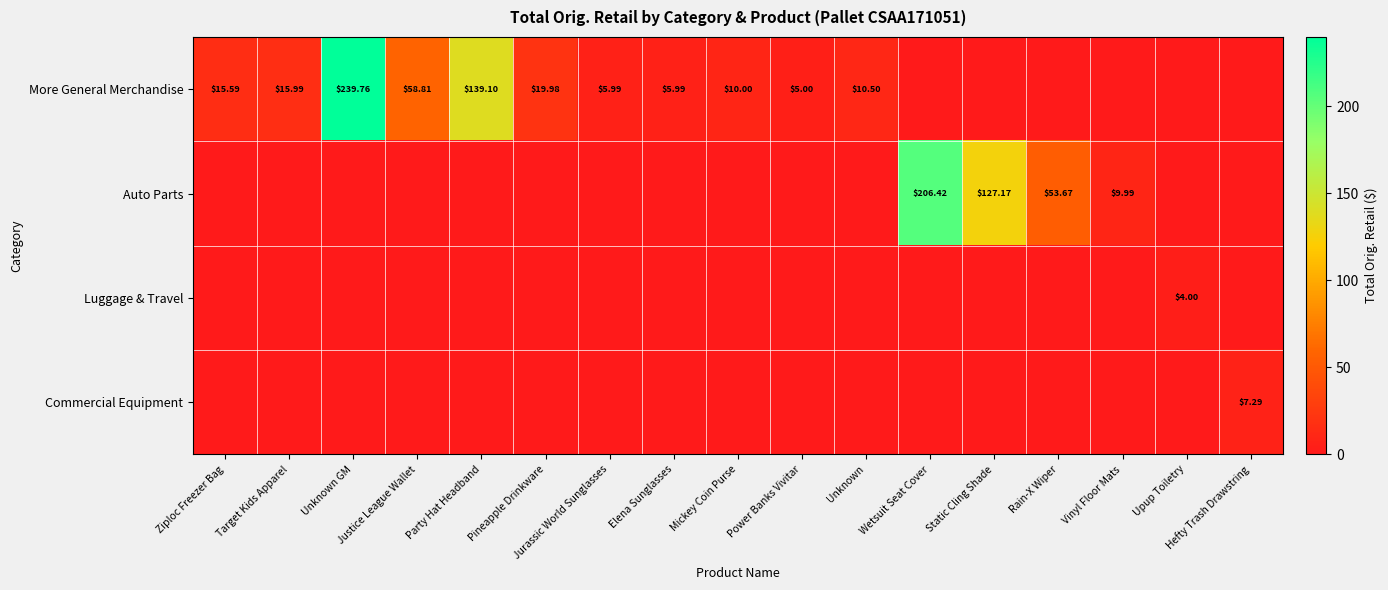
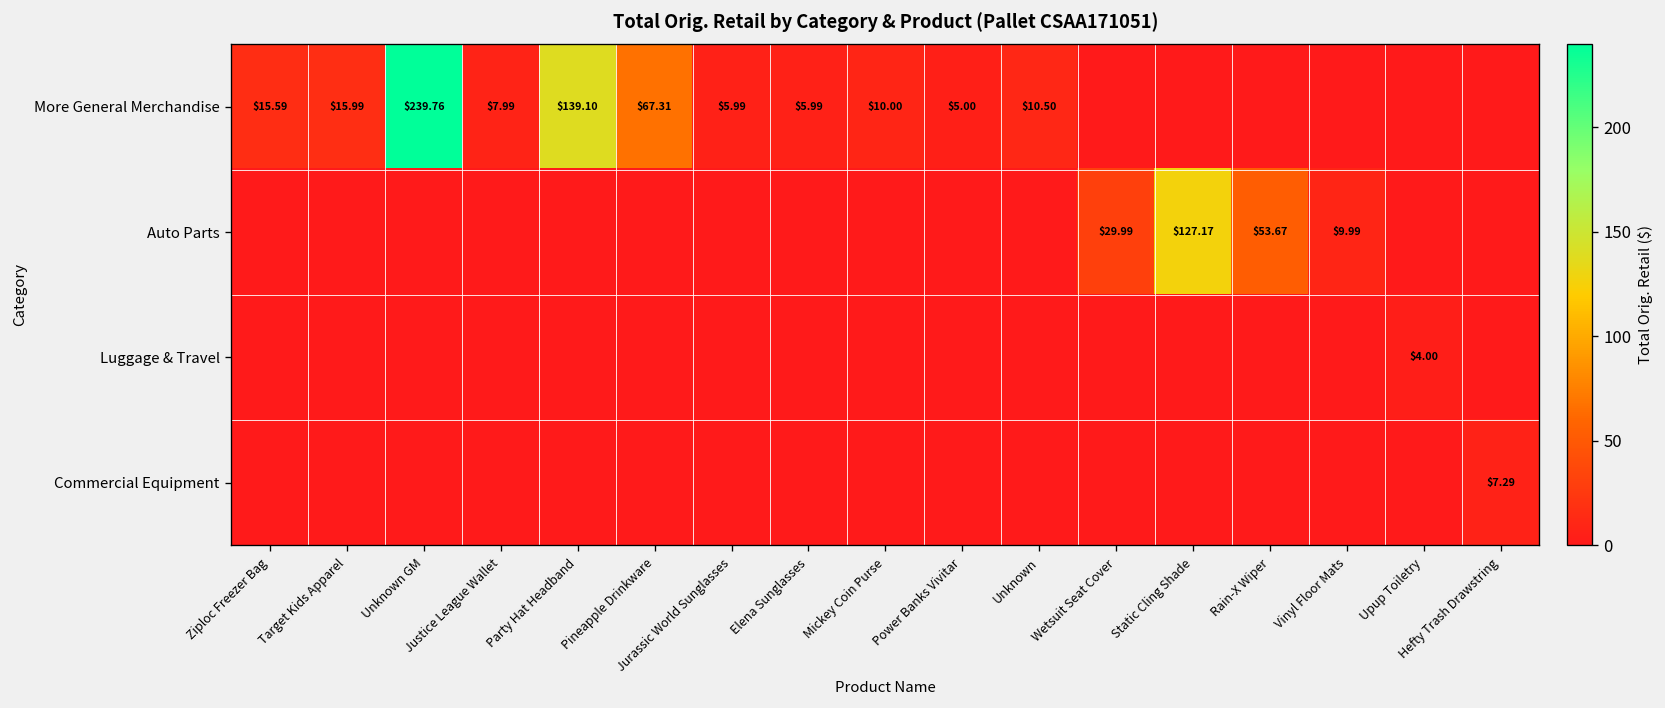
More General Merchandise, Justice League Wallet: $58.81 -> $7.99
More General Merchandise, Pineapple Drinkware: $19.98 -> $67.31
Auto Parts, Wetsuit Seat Cover: $206.42 -> $29.99
